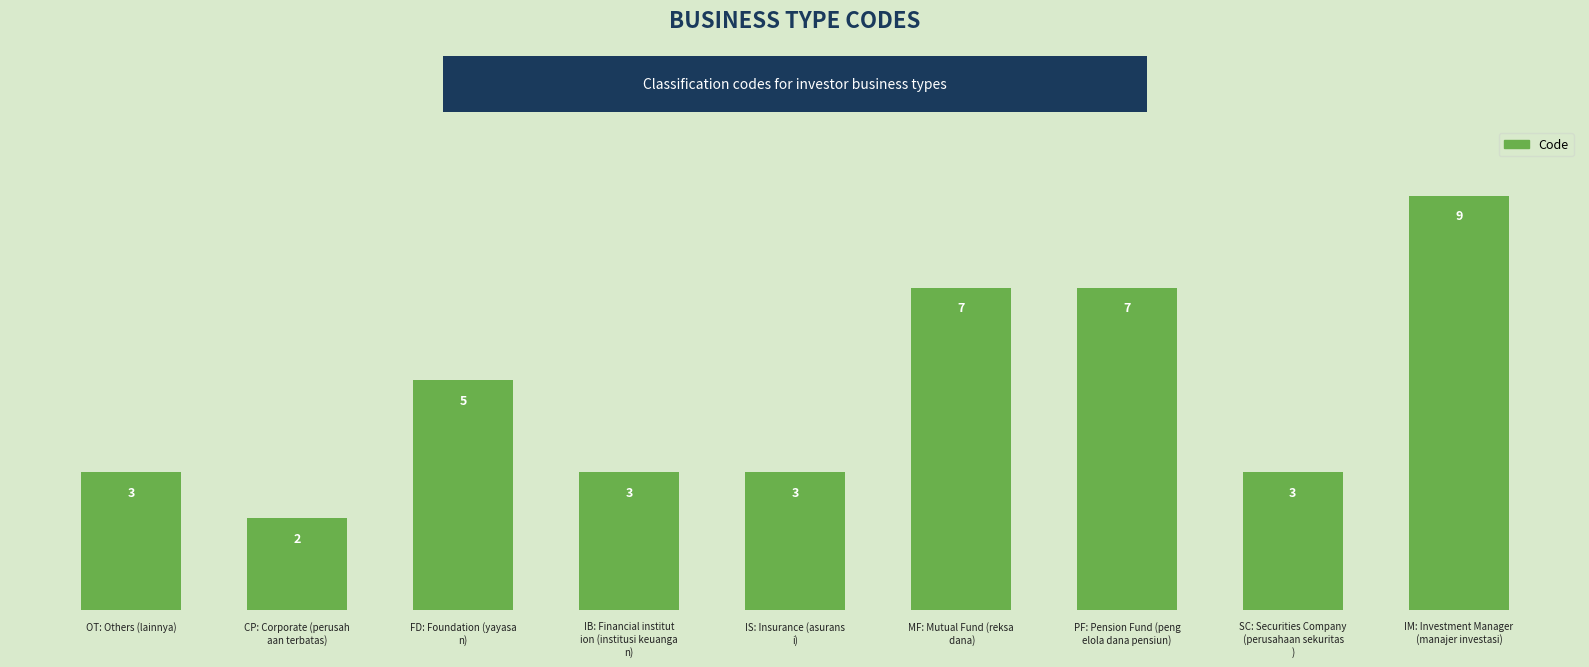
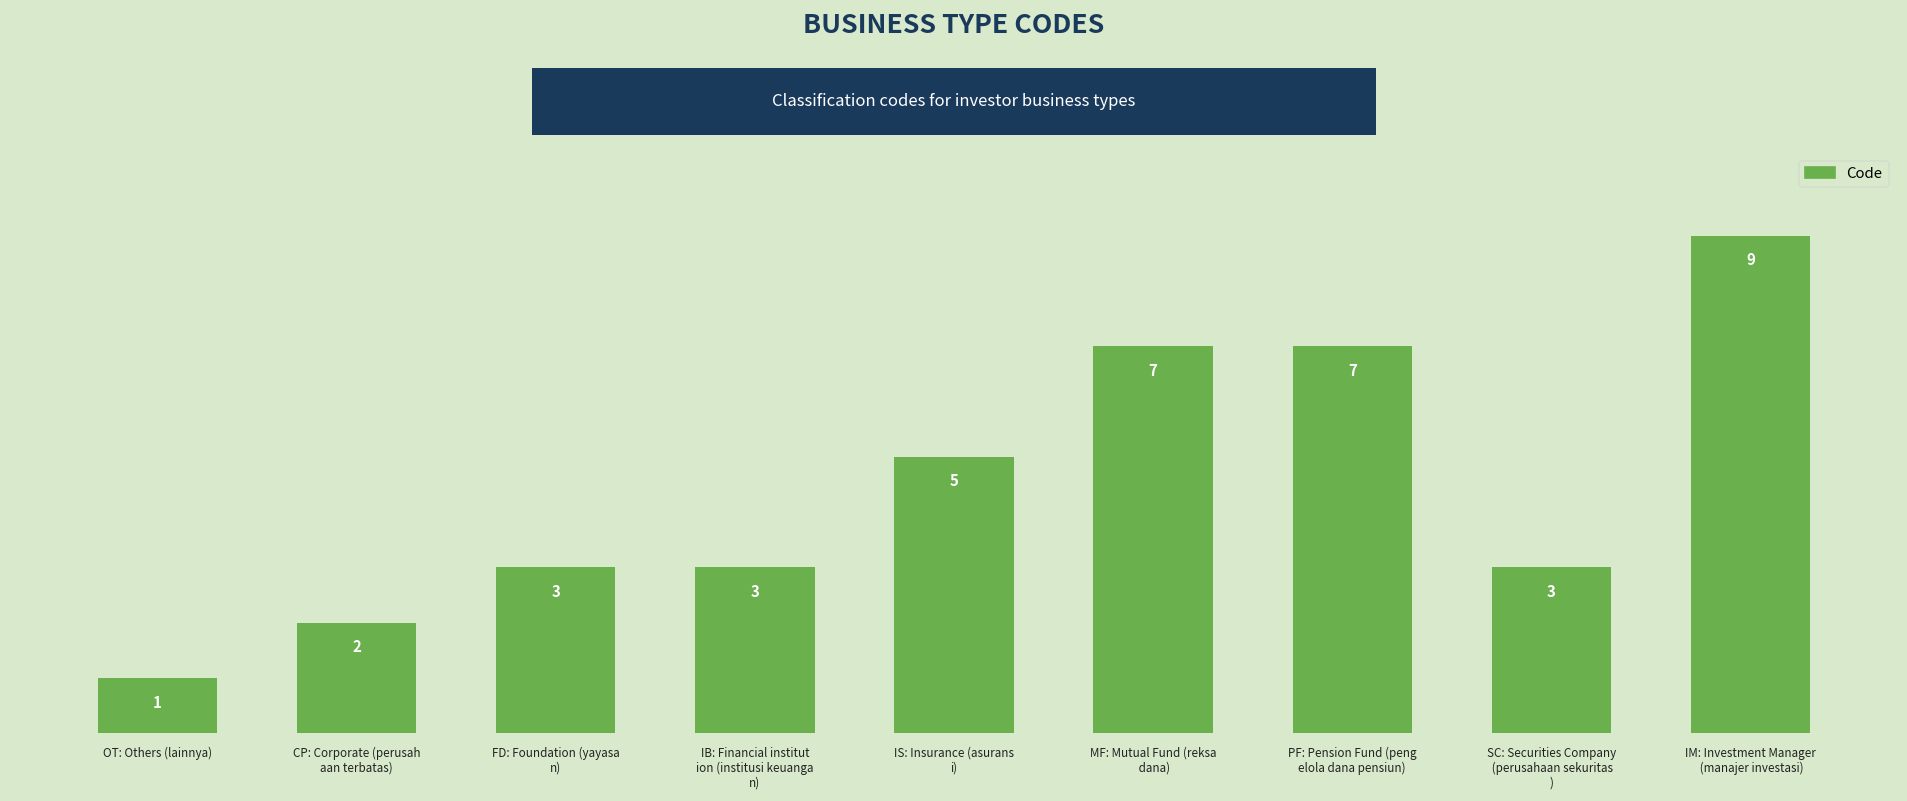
OT: Others (lainnya): 3 -> 1
FD: Foundation (yayasa n): 5 -> 3
IS: Insurance (asurans i): 3 -> 5
